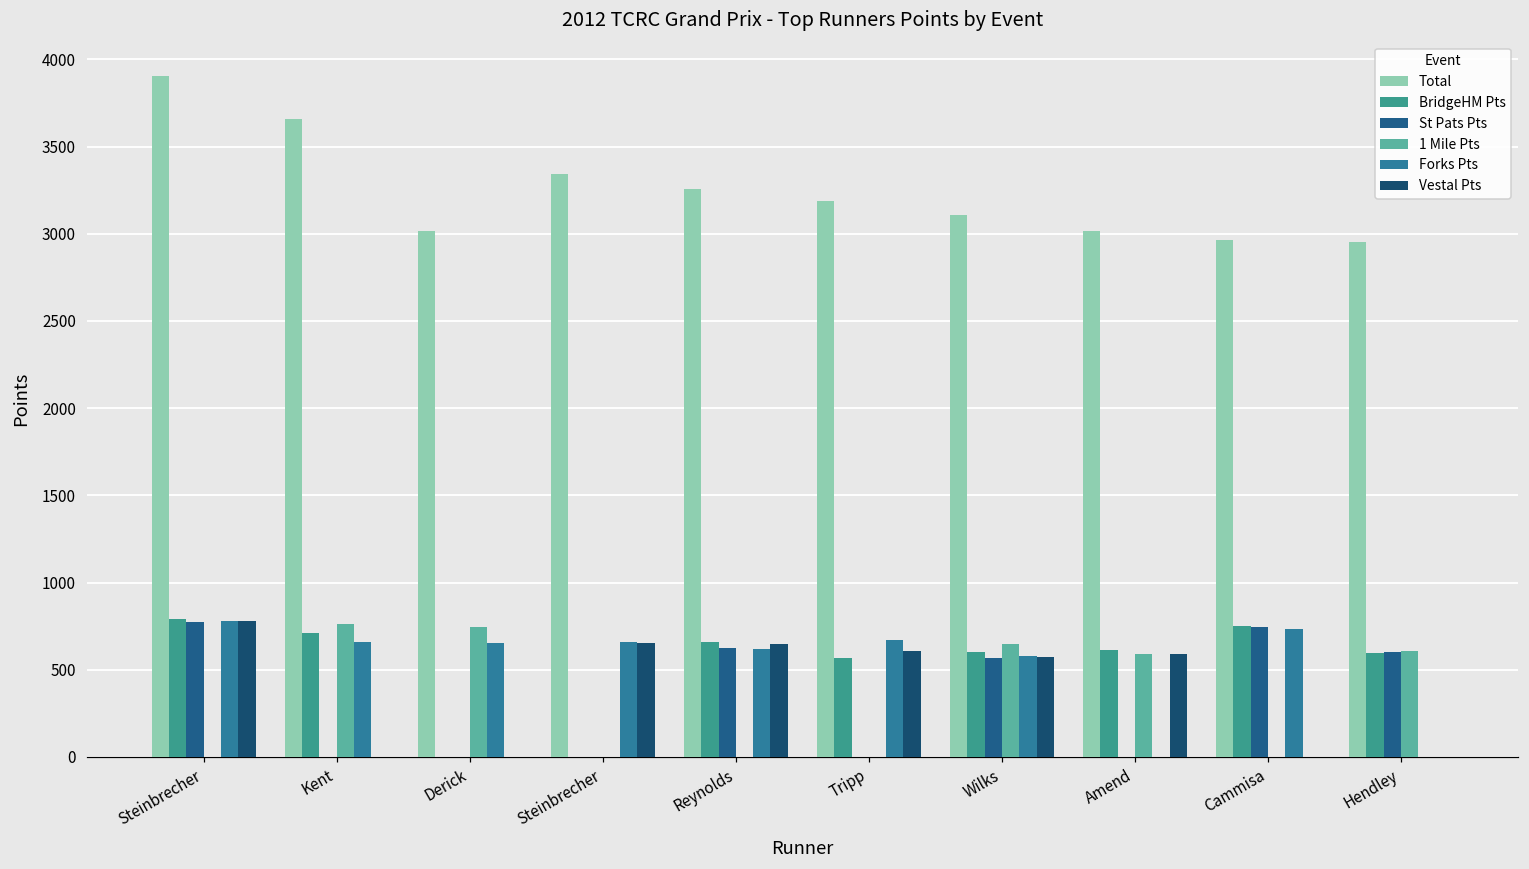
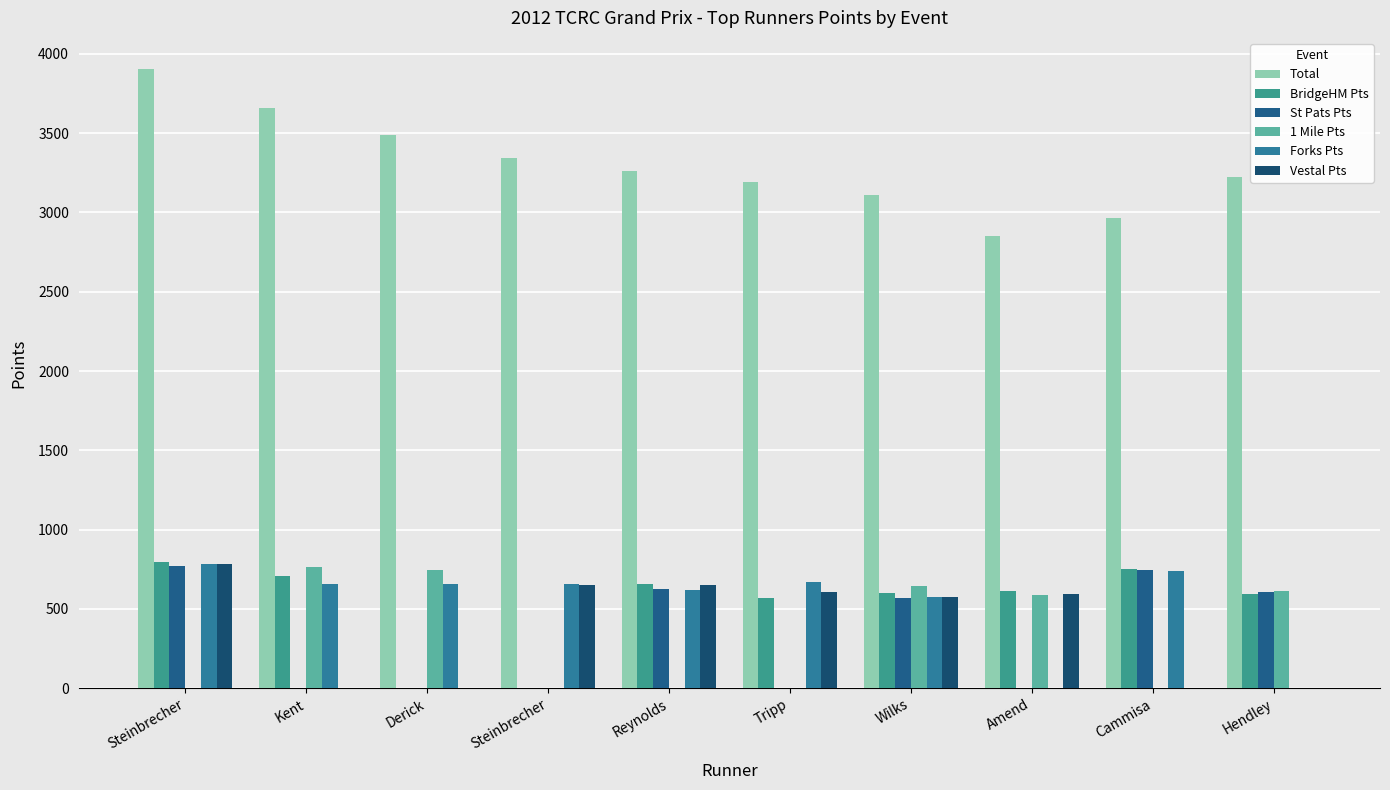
Total, Derick: 3020 -> 3490
Total, Amend: 3010 -> 2850
Total, Hendley: 2950 -> 3230
